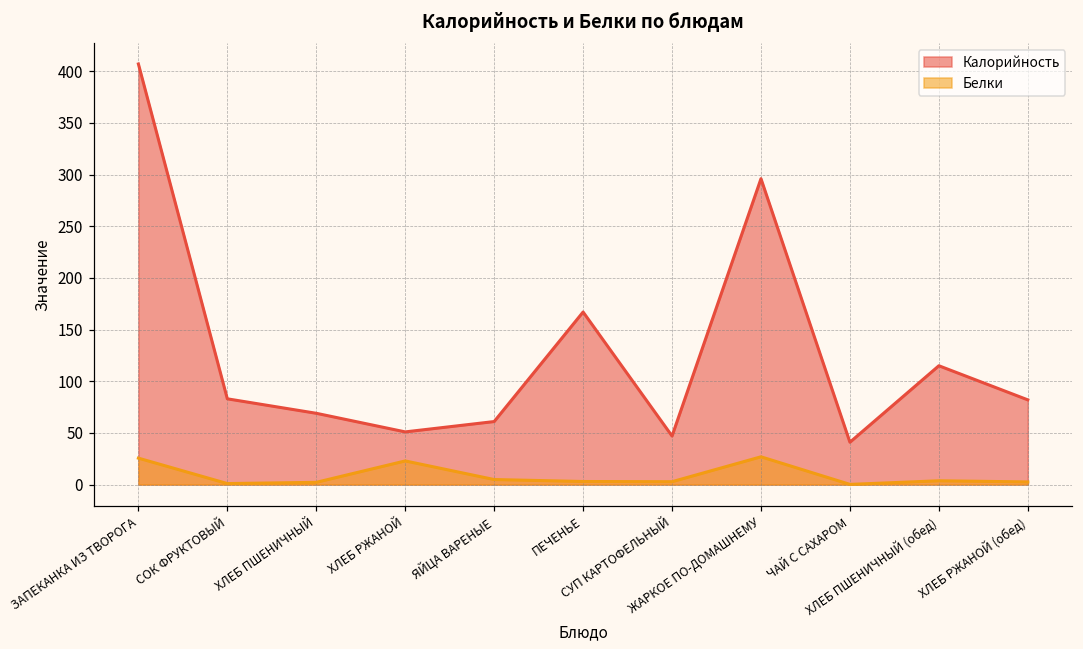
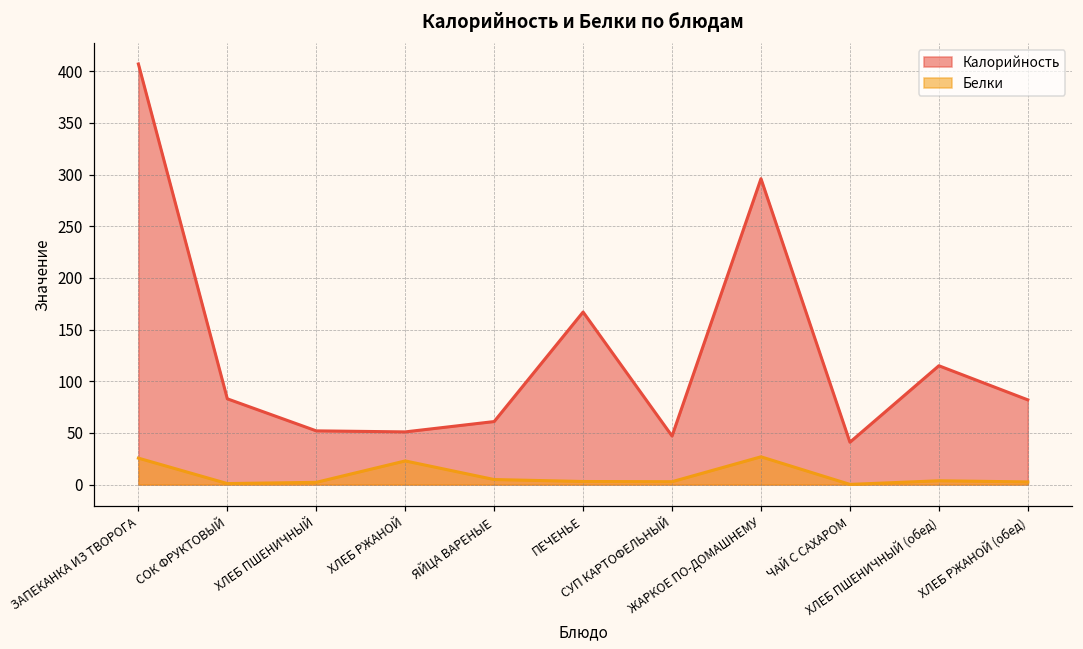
Калорийность, ХЛЕБ ПШЕНИЧНЫЙ: 70 -> 50
